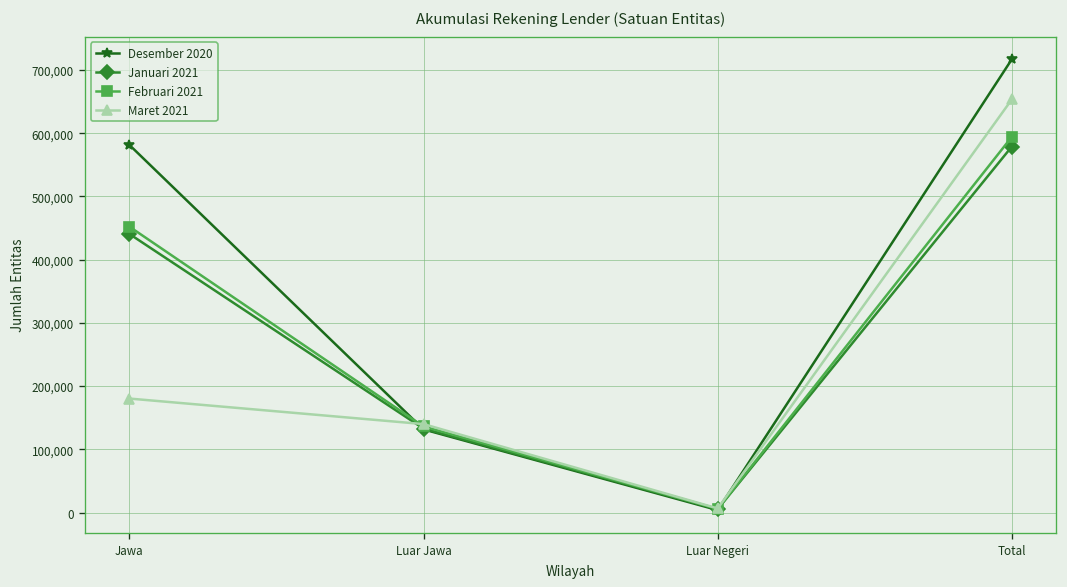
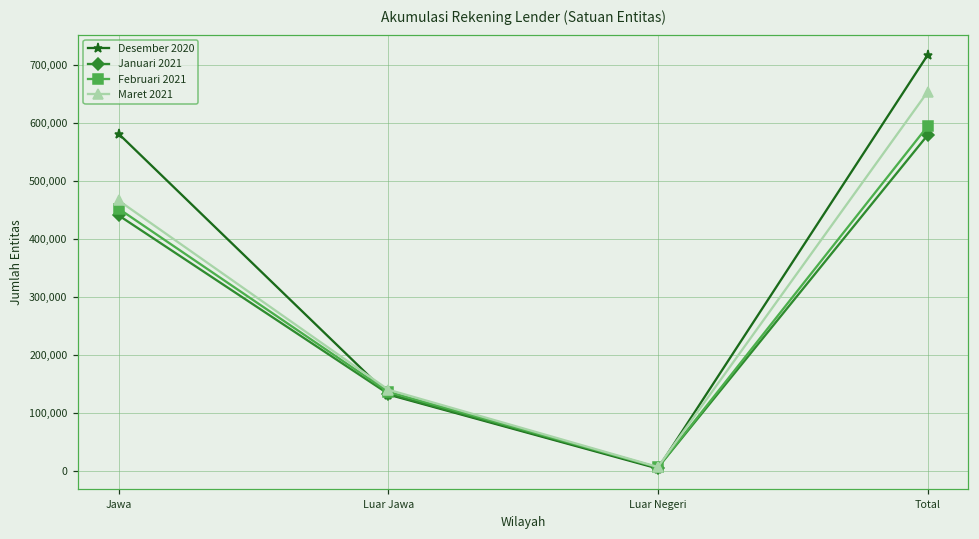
Maret 2021, Jawa: 180,000 -> 470,000
